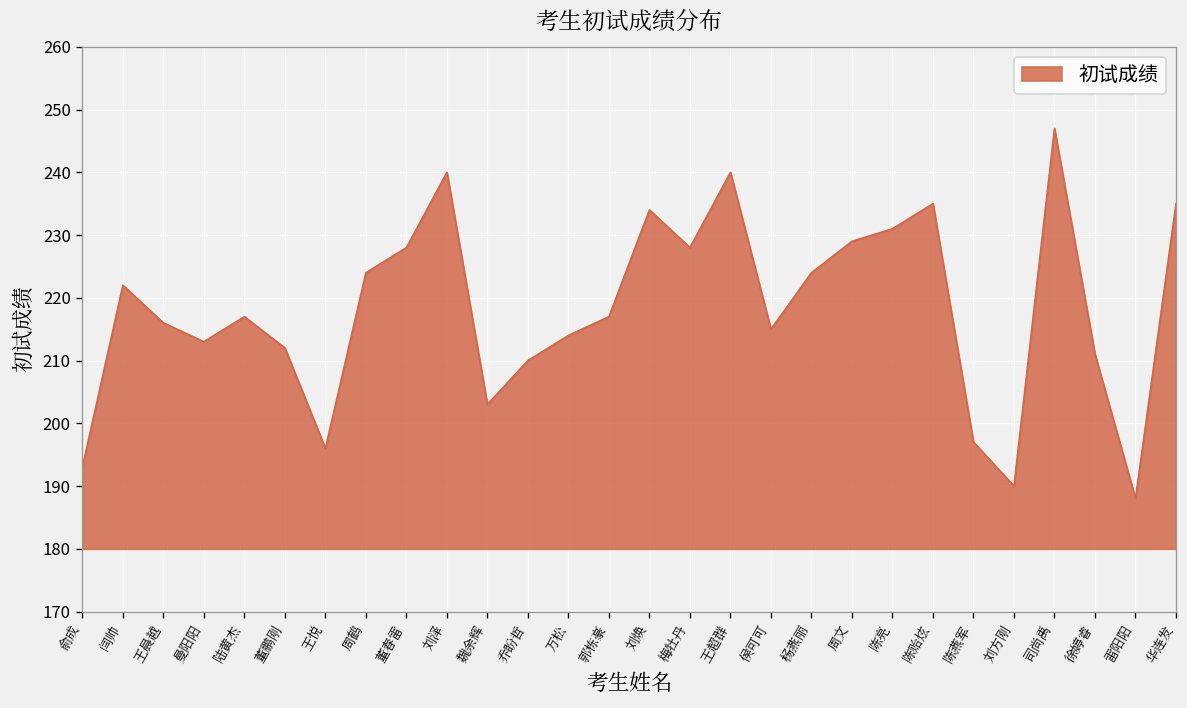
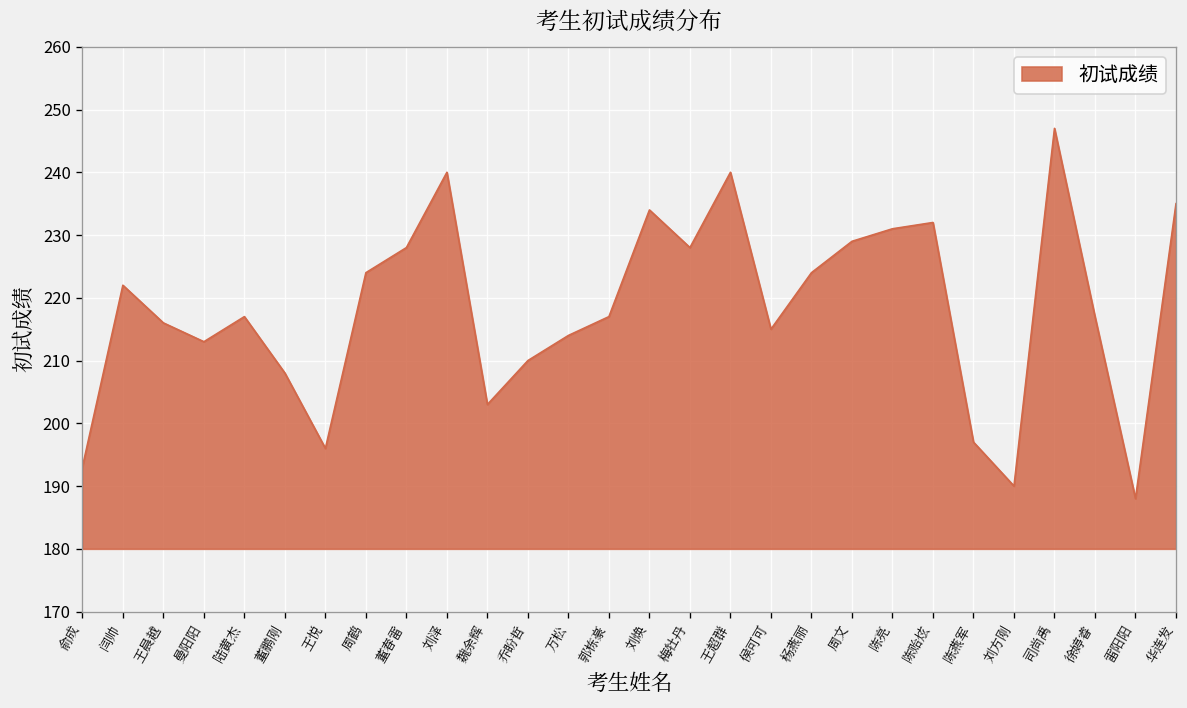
董鹏刚: 212 -> 208
陈贻炫: 235 -> 232
徐婷睿: 211 -> 217
